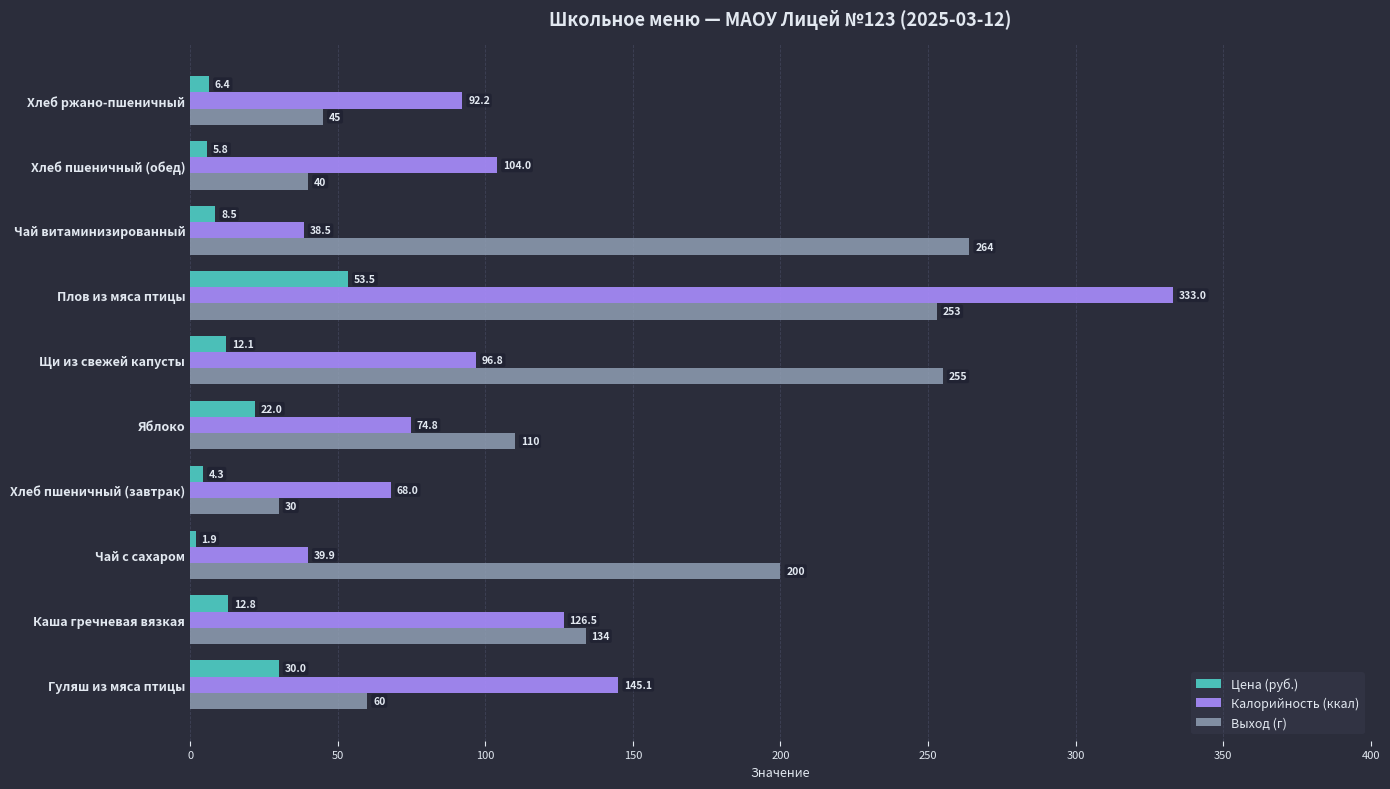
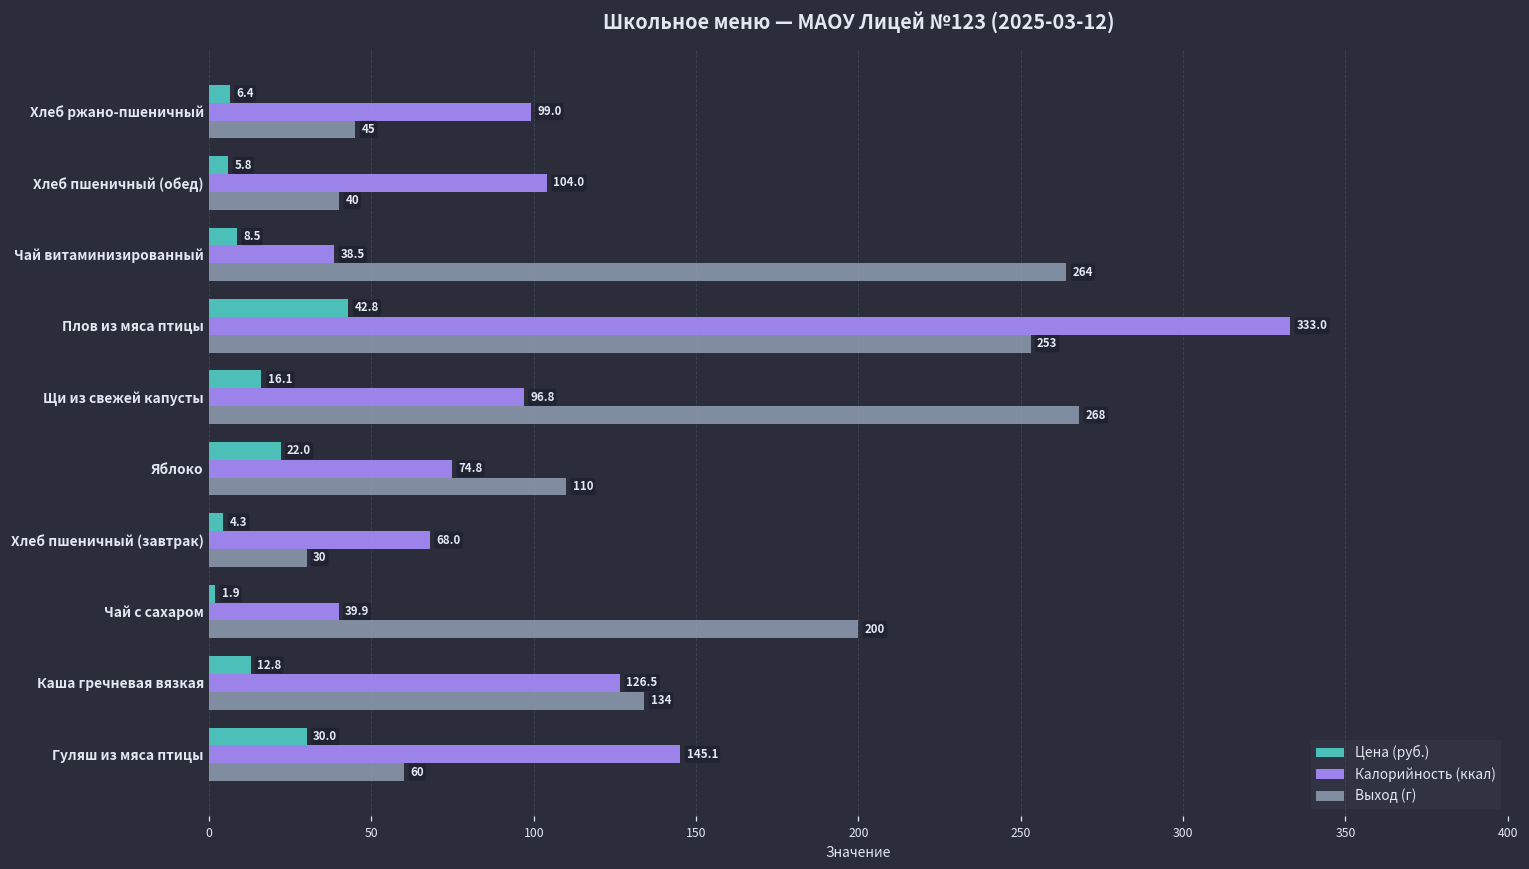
Калорийность (ккал), Хлеб ржано-пшеничный: 92.2 -> 99.0
Цена (руб.), Плов из мяса птицы: 53.5 -> 42.8
Цена (руб.), Щи из свежей капусты: 12.1 -> 16.1
Выход (г), Щи из свежей капусты: 255 -> 268
